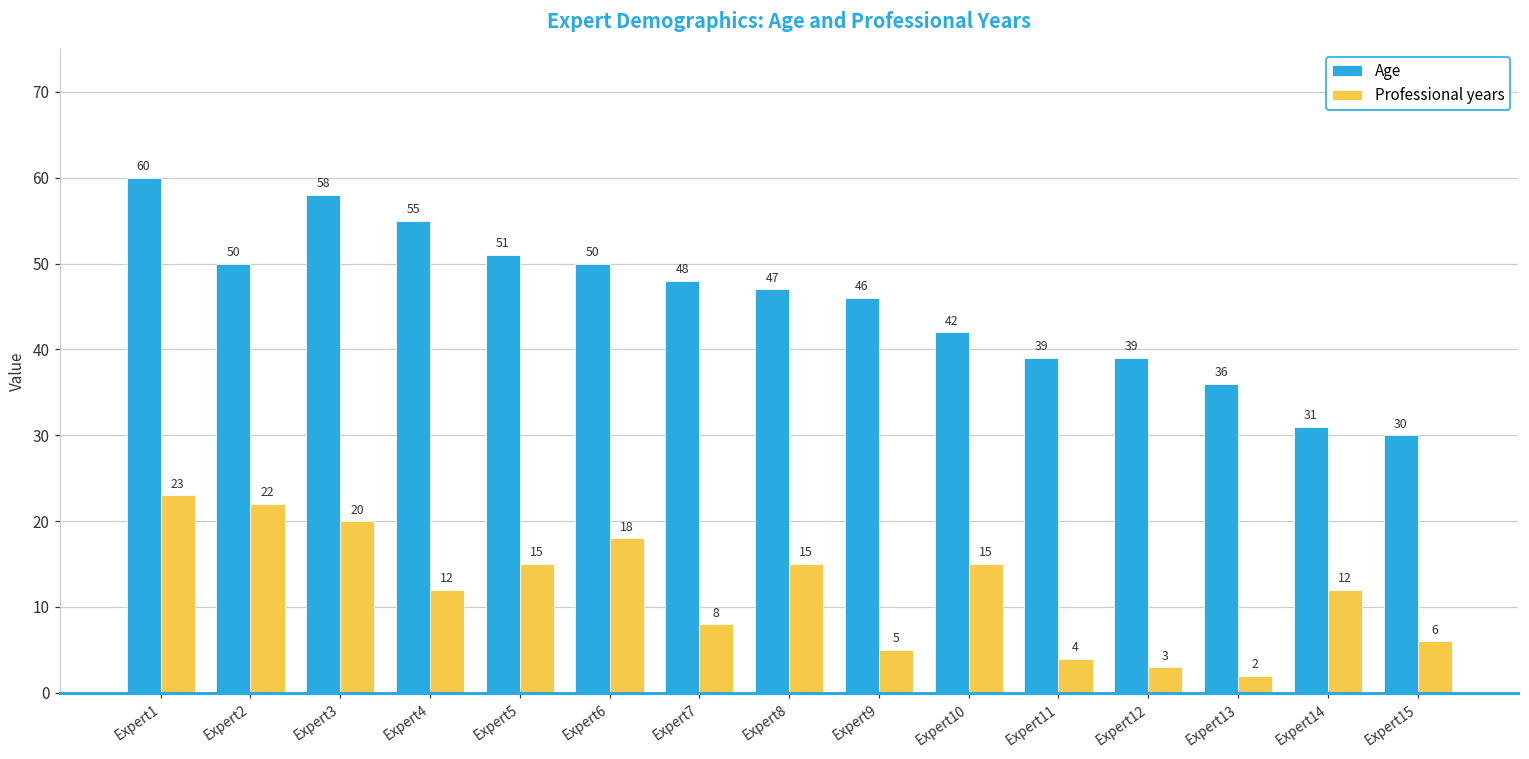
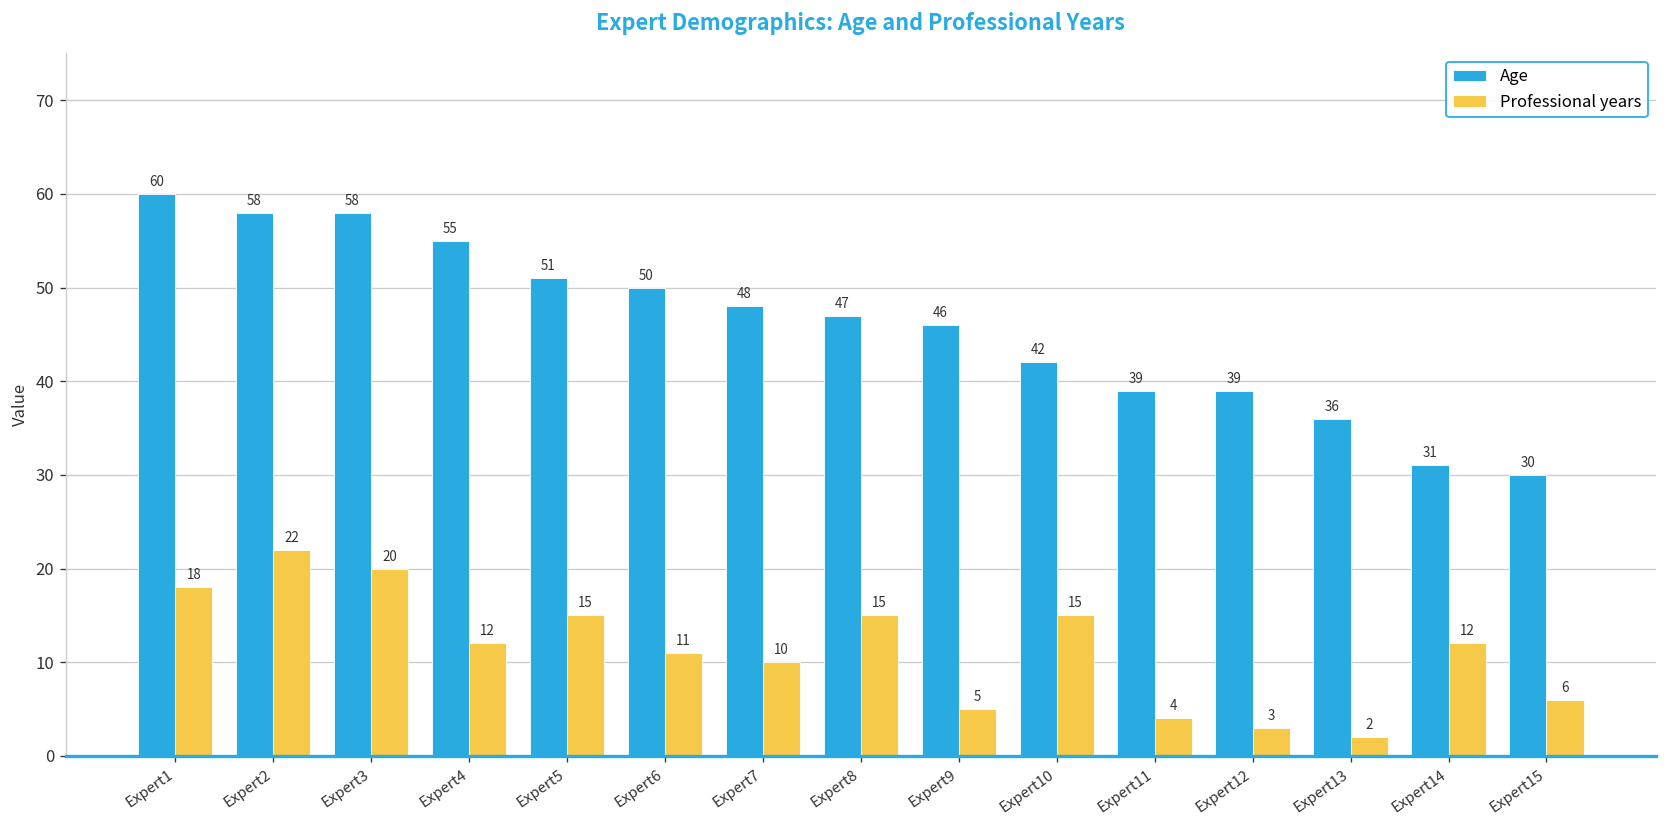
Professional years, Expert1: 23 -> 18
Age, Expert2: 50 -> 58
Professional years, Expert6: 18 -> 11
Professional years, Expert7: 8 -> 10
